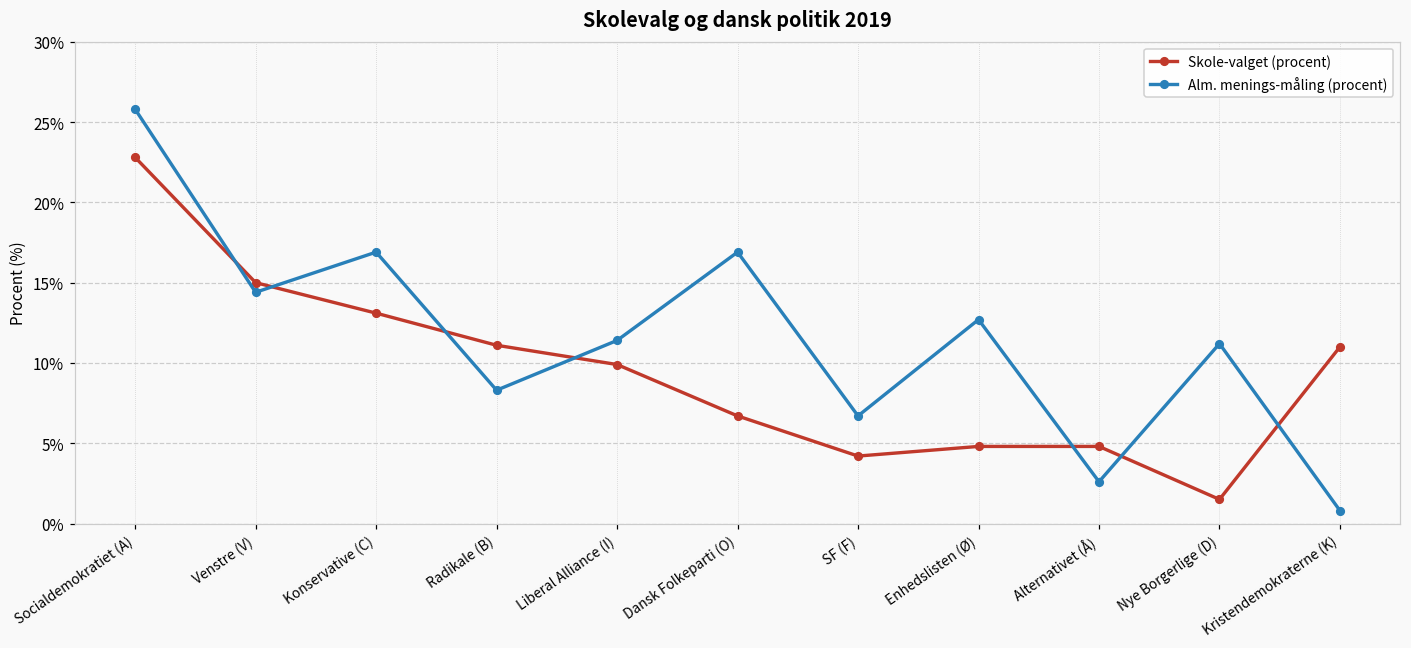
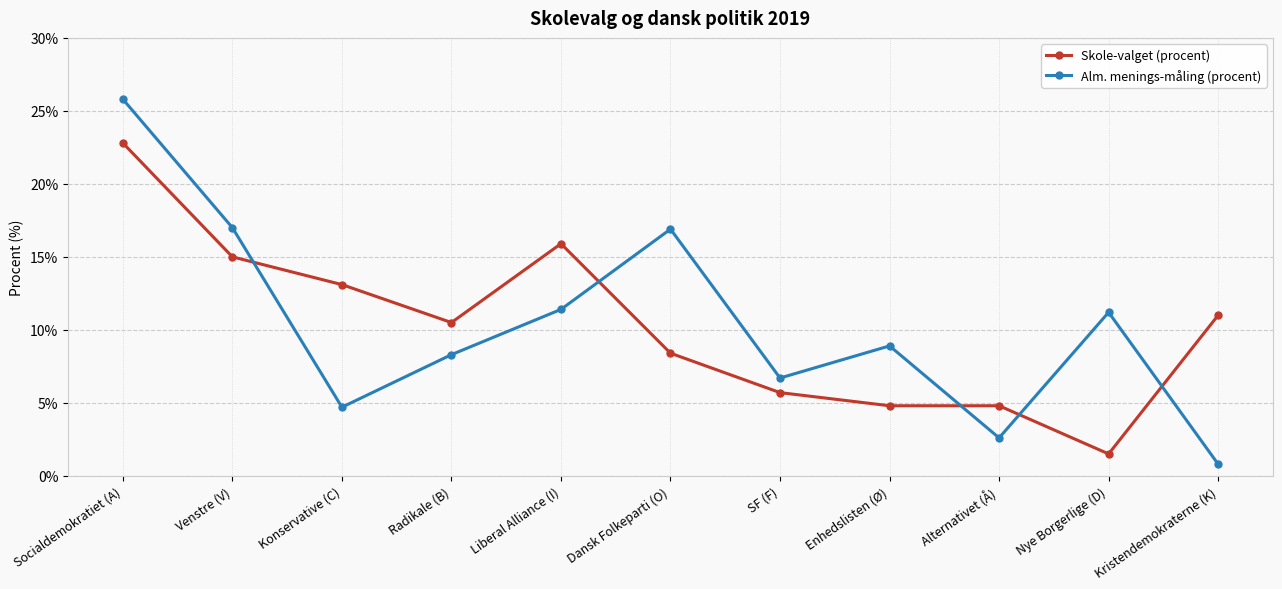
Alm. menings-måling (procent), Venstre (V): 14.4% -> 17.0%
Alm. menings-måling (procent), Konservative (C): 16.9% -> 4.7%
Skole-valget (procent), Radikale (B): 11.1% -> 10.5%
Skole-valget (procent), Liberal Alliance (I): 9.9% -> 15.9%
Skole-valget (procent), Dansk Folkeparti (O): 6.7% -> 8.4%
Skole-valget (procent), SF (F): 4.2% -> 5.7%
Alm. menings-måling (procent), Enhedslisten (Ø): 12.7% -> 8.9%
